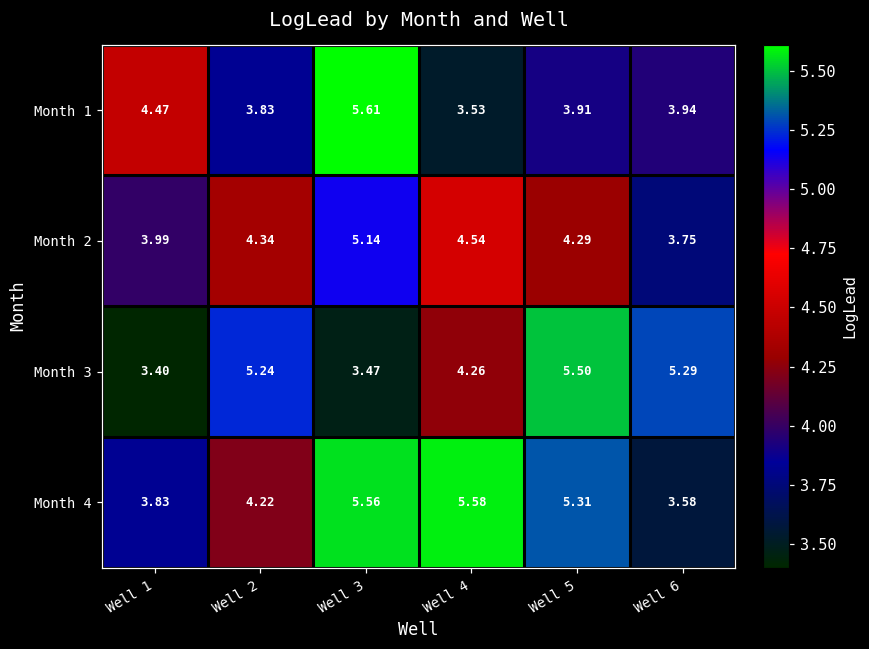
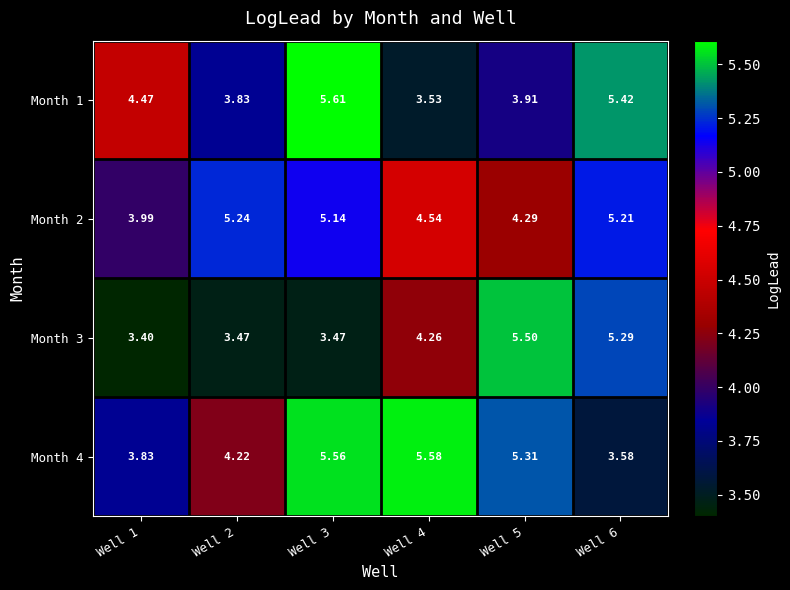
Month 1, Well 6: 3.94 -> 5.42
Month 2, Well 2: 4.34 -> 5.24
Month 2, Well 6: 3.75 -> 5.21
Month 3, Well 2: 5.24 -> 3.47
